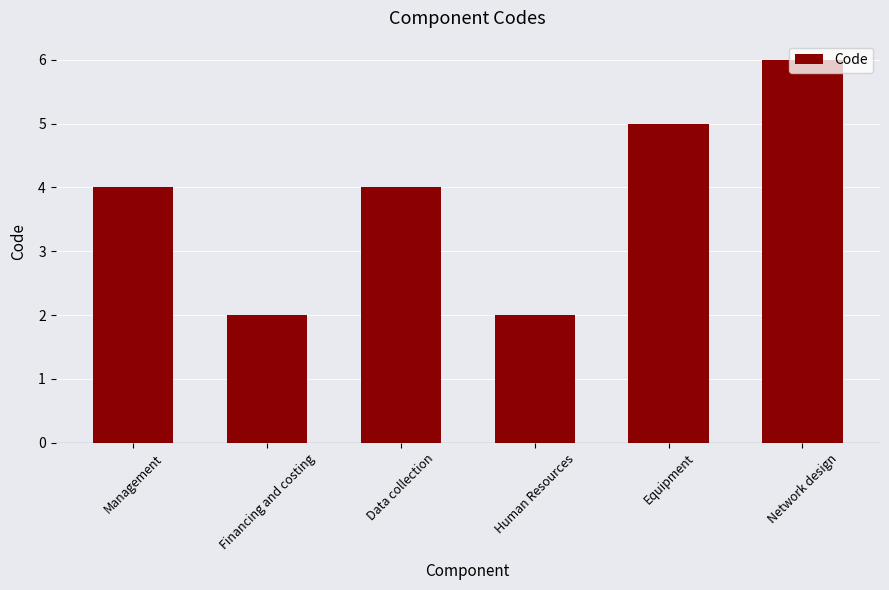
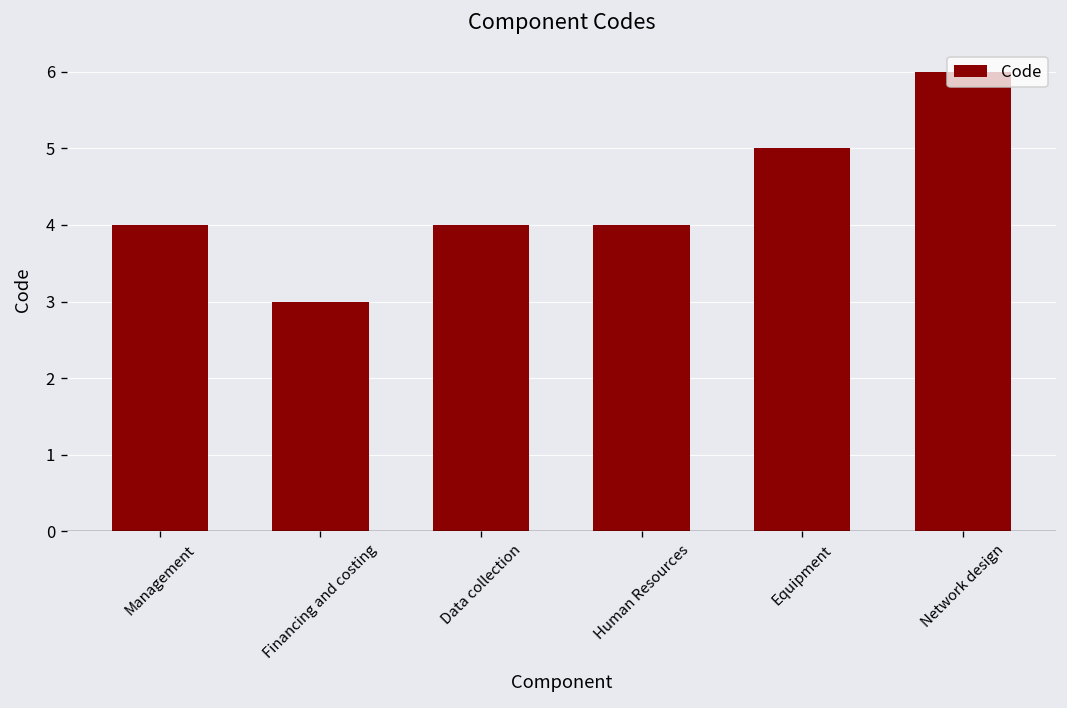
Financing and costing: 2 -> 3
Human Resources: 2 -> 4
